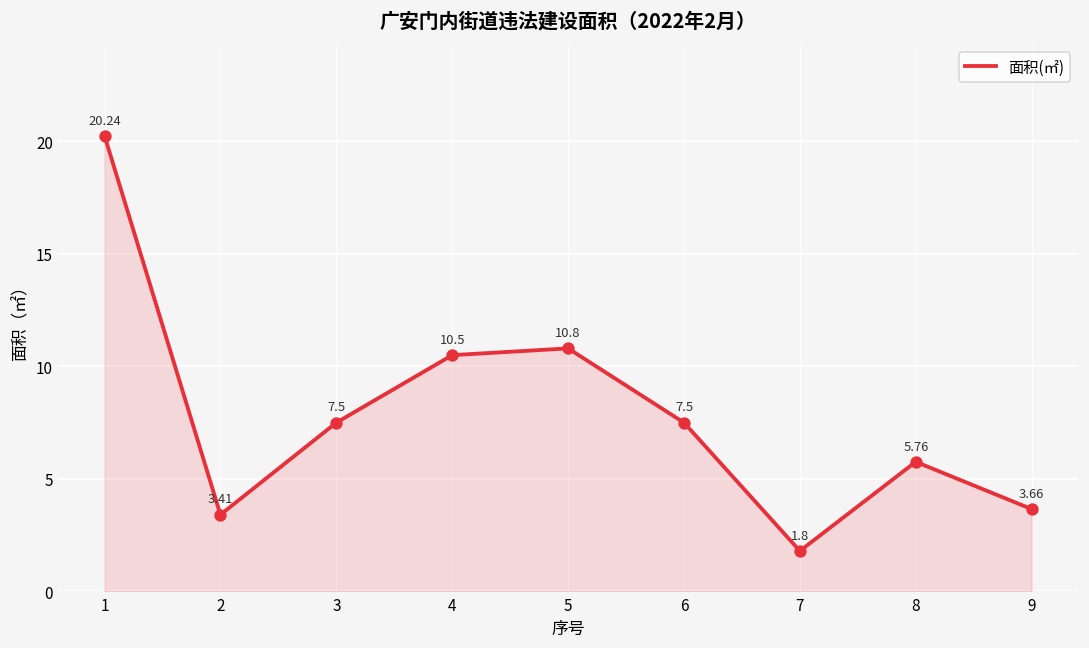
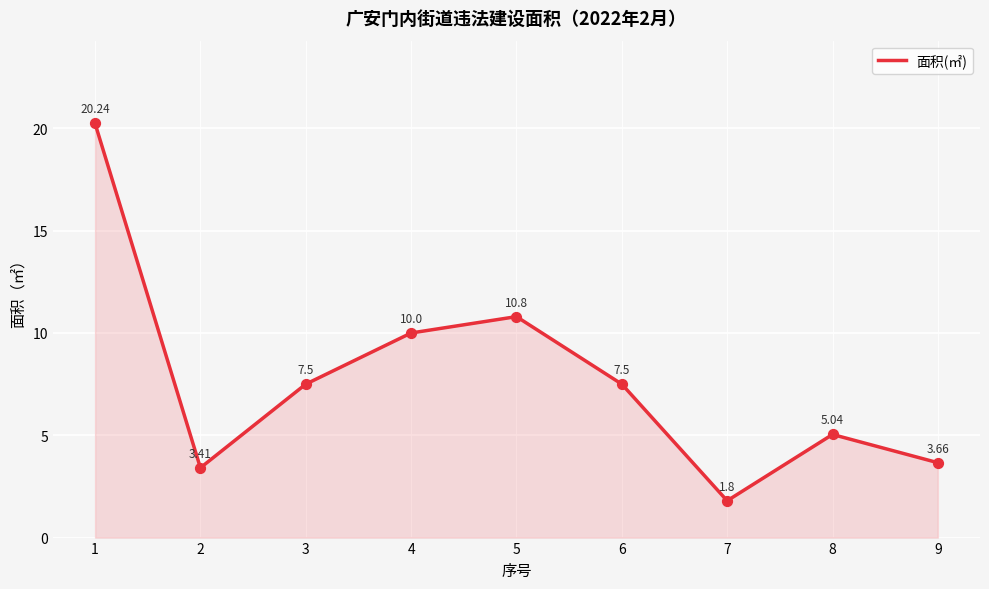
4: 10.5 -> 10.0
8: 5.76 -> 5.04
